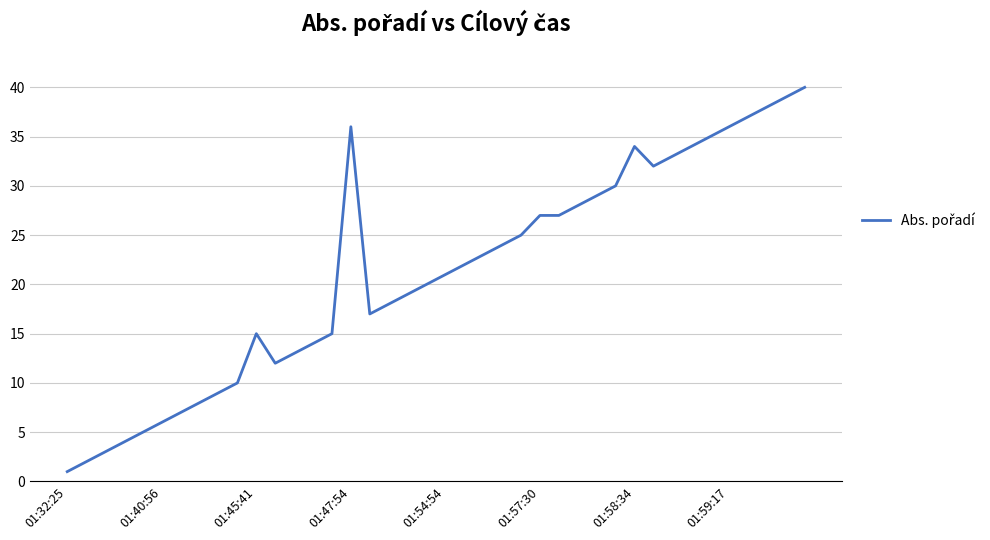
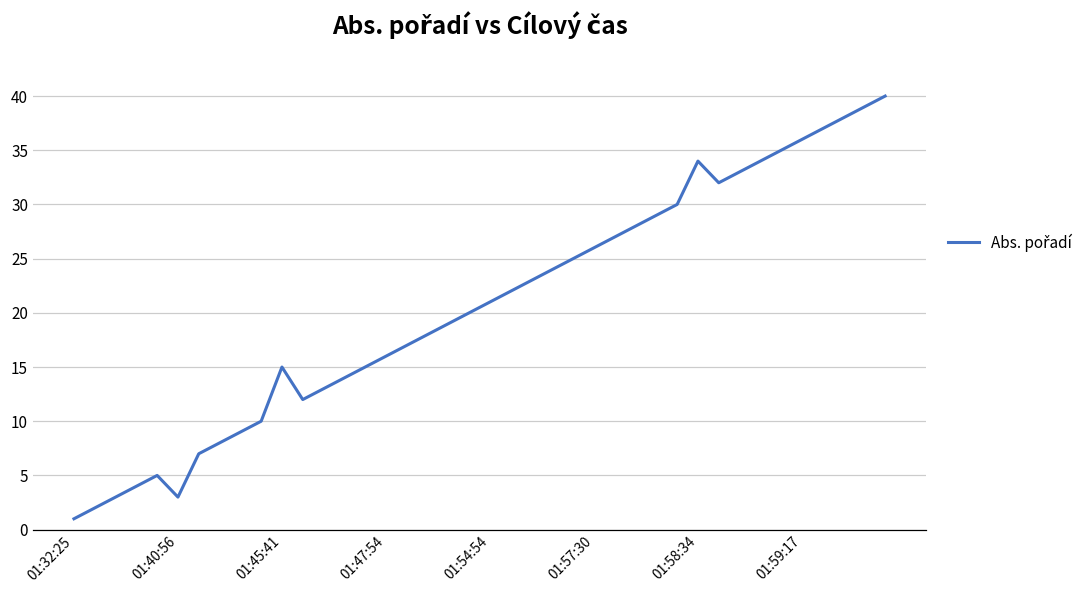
01:40:56: 6 -> 3
01:47:54: 36 -> 16
01:57:30: 27 -> 26
